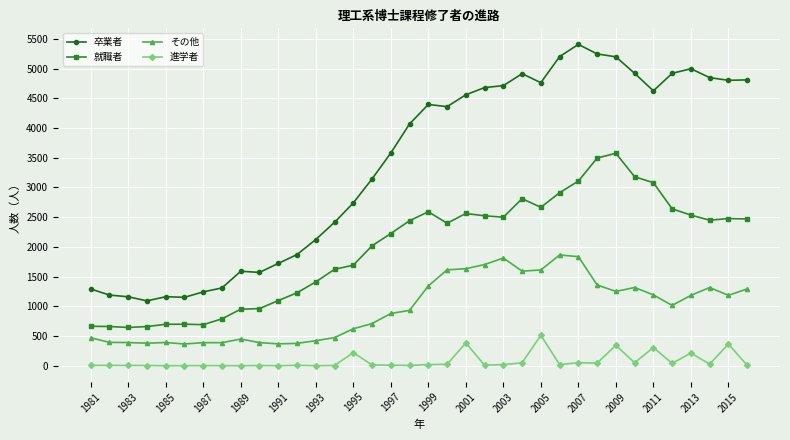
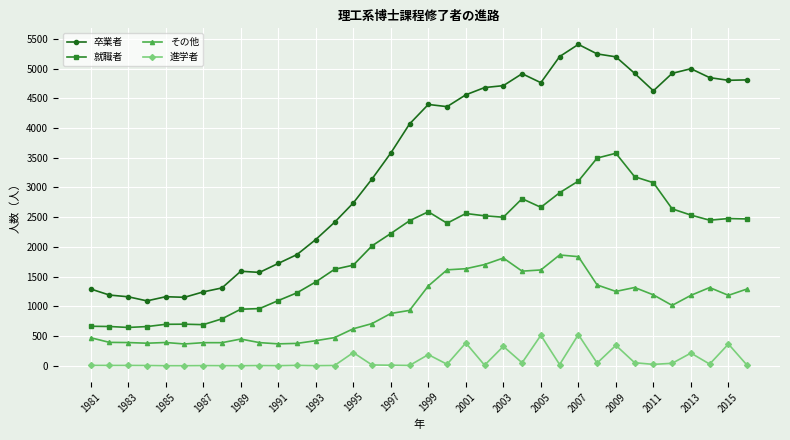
進学者, 1999: 0 -> 200
進学者, 2003: 0 -> 300
進学者, 2007: 100 -> 500
進学者, 2011: 300 -> 0
